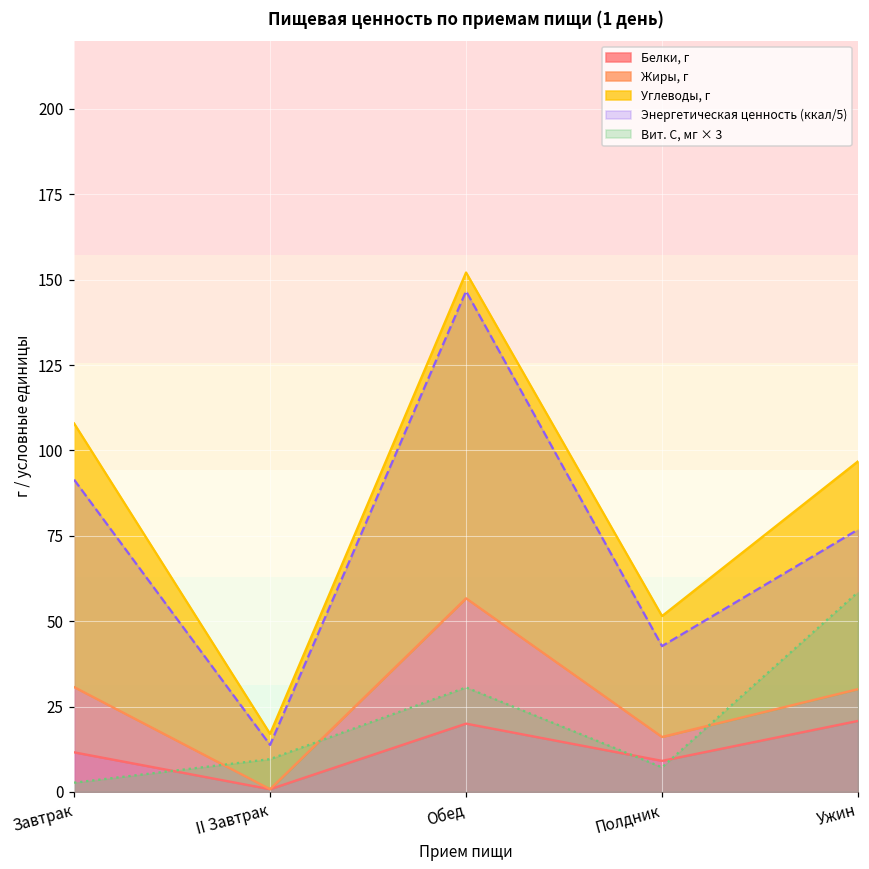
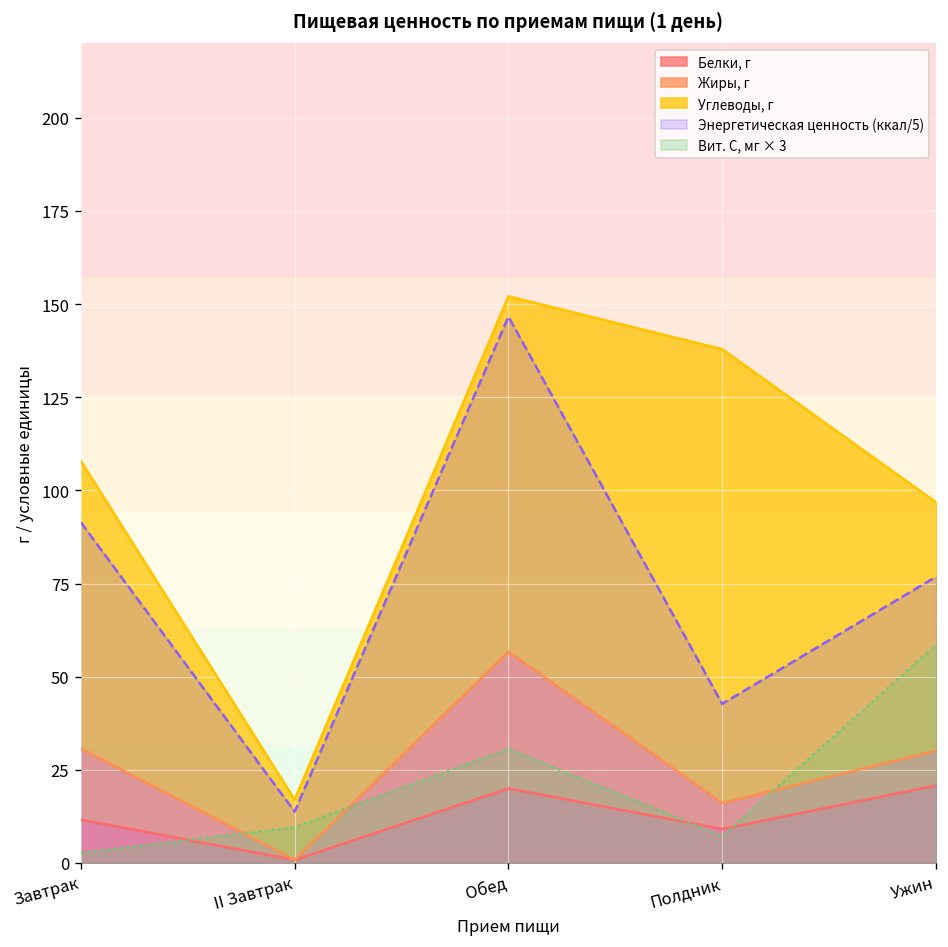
Углеводы, г, Полдник: 35 -> 122
